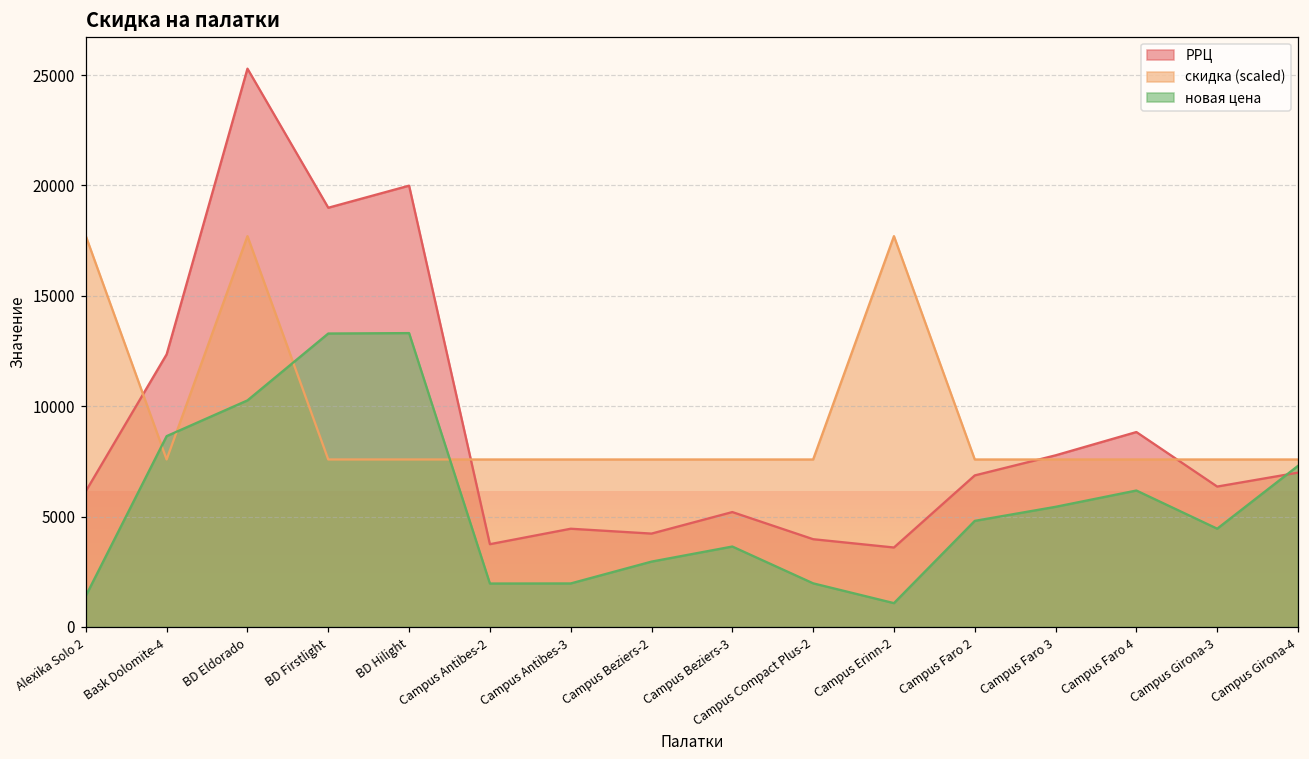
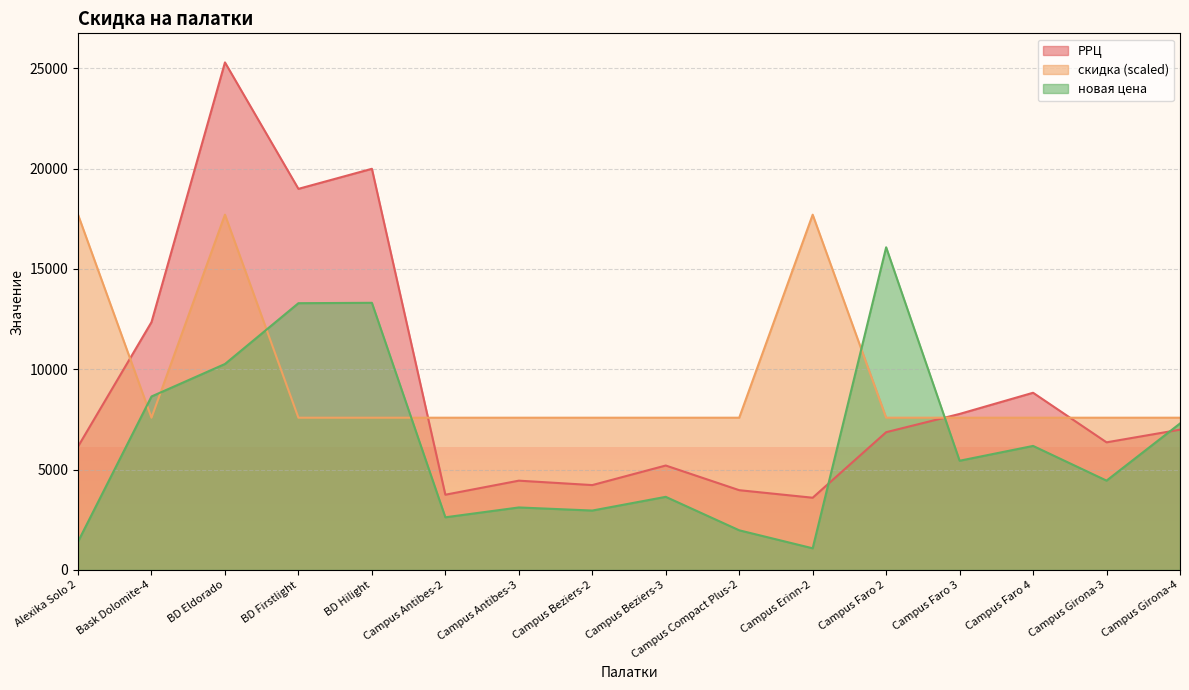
новая цена, Campus Antibes-2: 2000 -> 2600
новая цена, Campus Antibes-3: 2000 -> 3100
новая цена, Campus Faro 2: 4800 -> 16100
